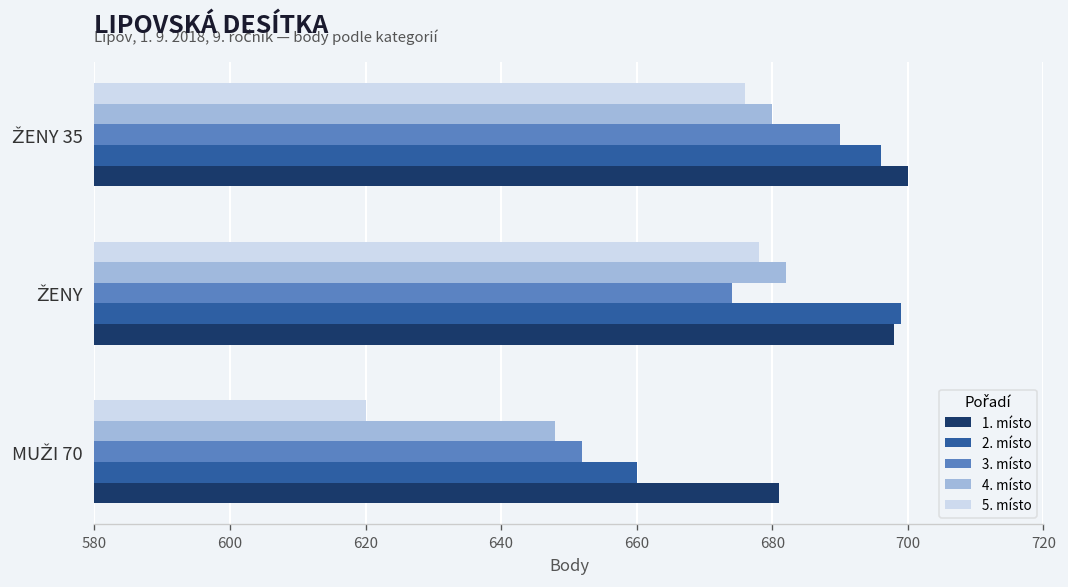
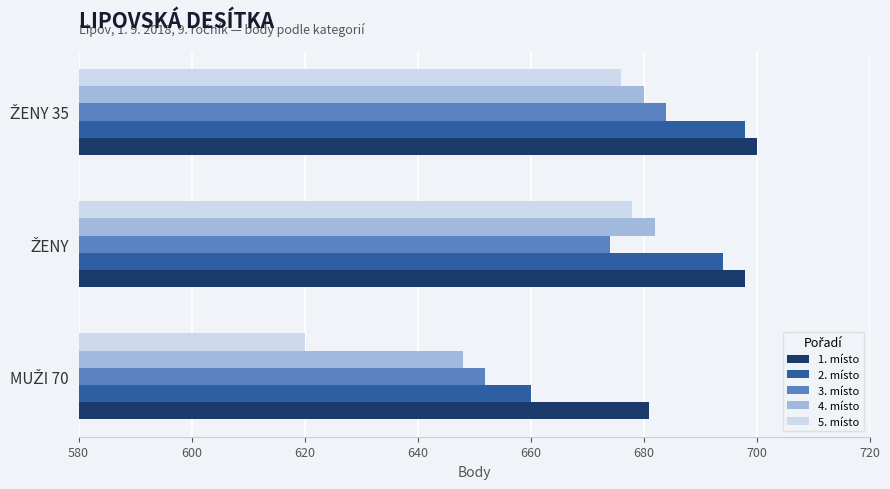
3. místo, ŽENY 35: 690 -> 684
2. místo, ŽENY 35: 696 -> 698
2. místo, ŽENY: 699 -> 694
